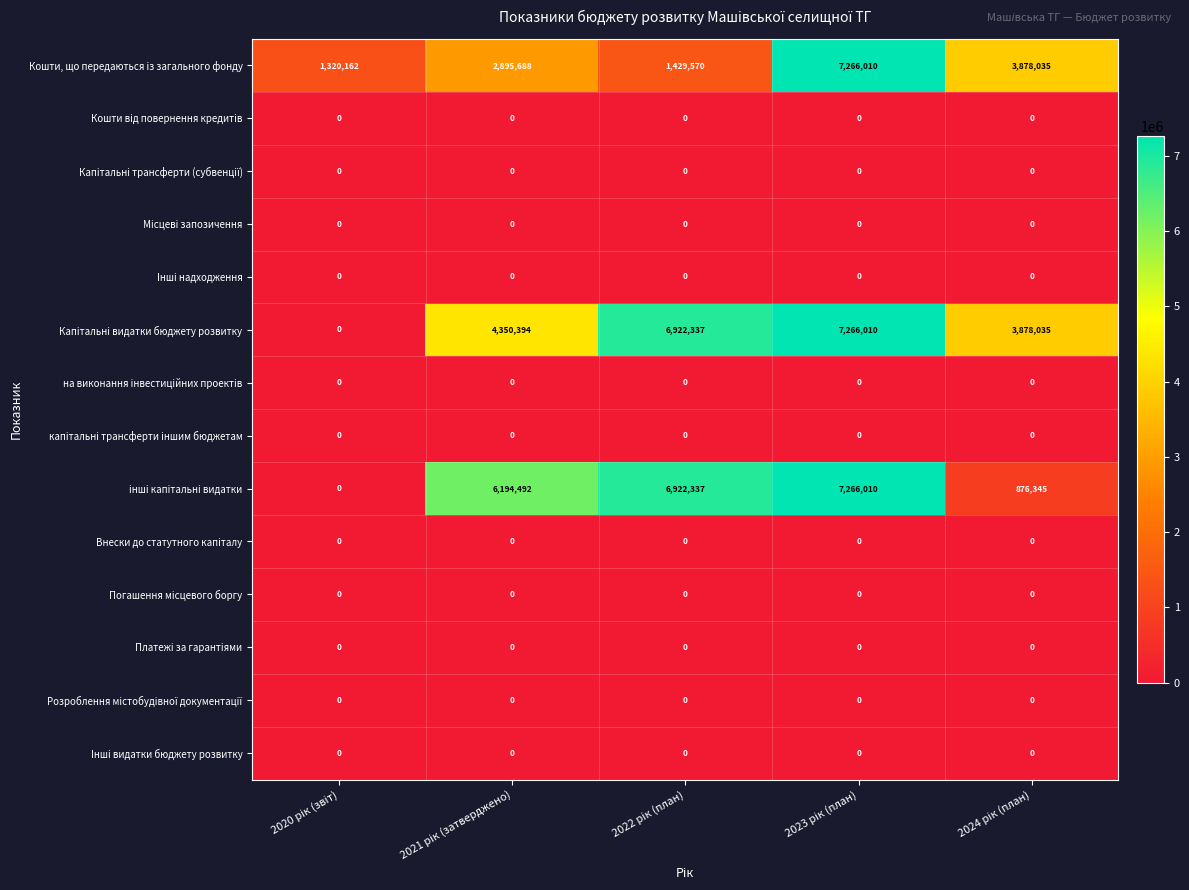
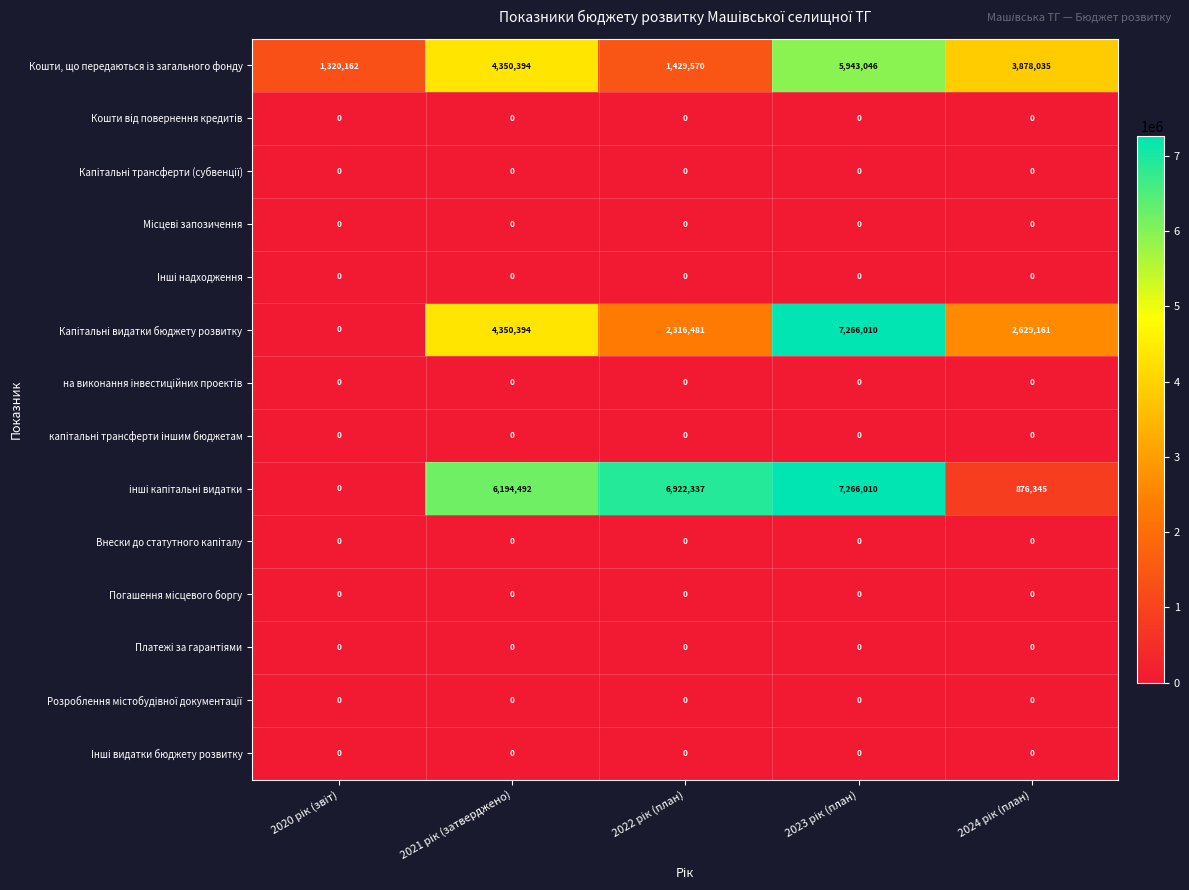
Кошти, що передаються із загального фонду, 2021 рік (затверджено): 2,895,688 -> 4,350,394
Кошти, що передаються із загального фонду, 2023 рік (план): 7,266,010 -> 5,943,046
Капітальні видатки бюджету розвитку, 2022 рік (план): 6,922,337 -> 2,316,481
Капітальні видатки бюджету розвитку, 2024 рік (план): 3,878,035 -> 2,629,161
